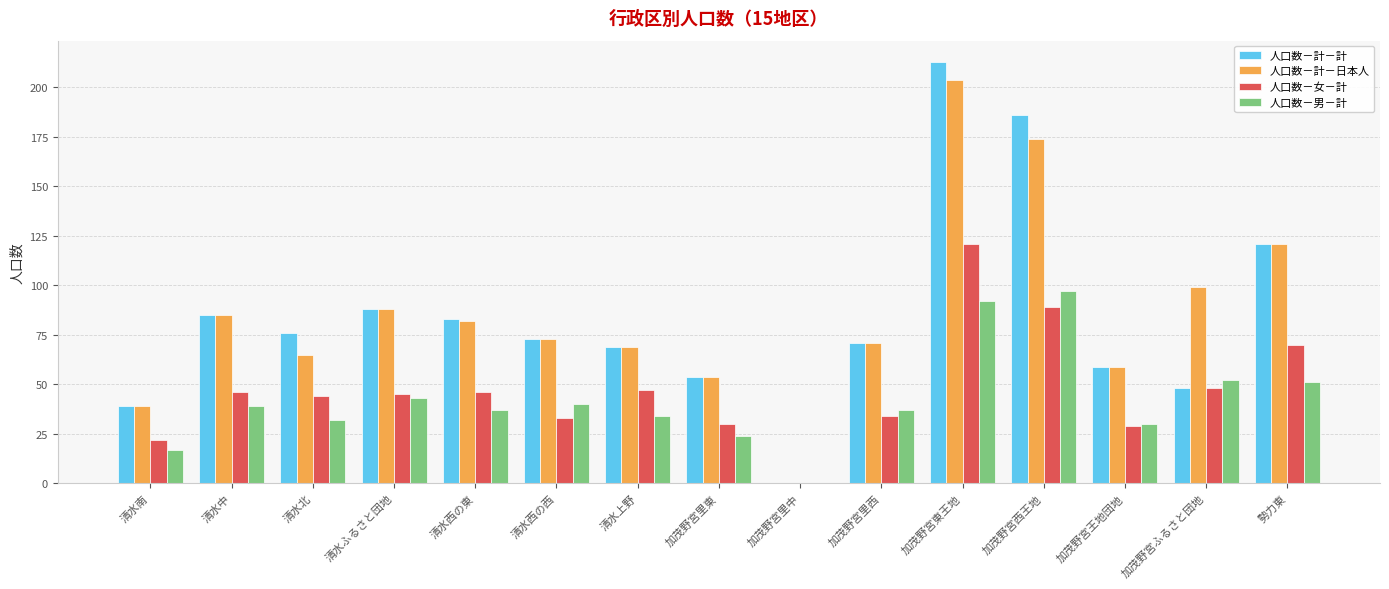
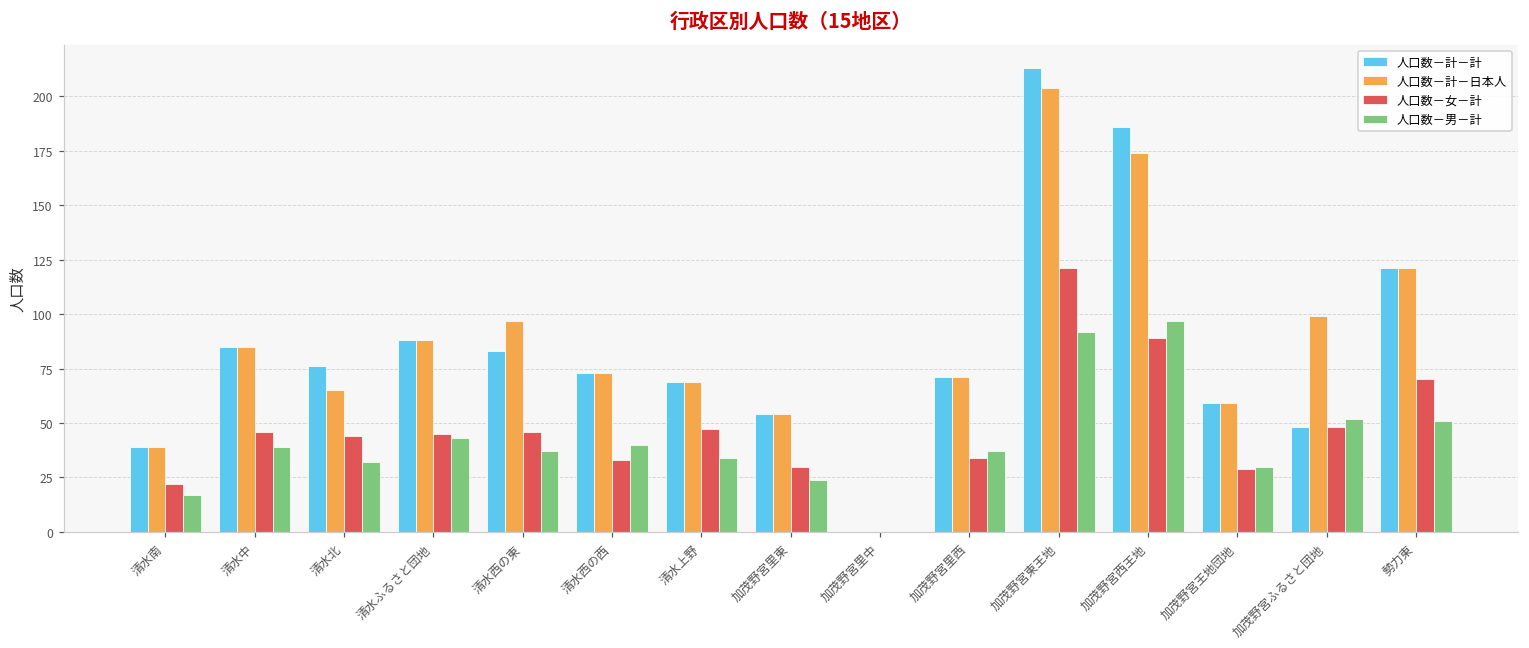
人口数－計－日本人, 清水西の東: 82 -> 97
